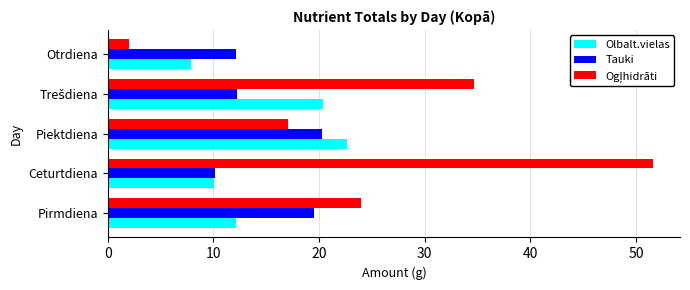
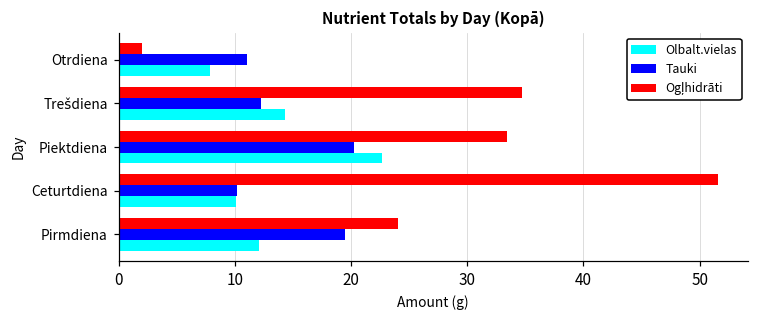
Tauki, Otrdiena: 12.1 -> 11.0
Olbalt.vielas, Trešdiena: 20.3 -> 14.3
Ogļhidrāti, Piektdiena: 17.0 -> 33.4
